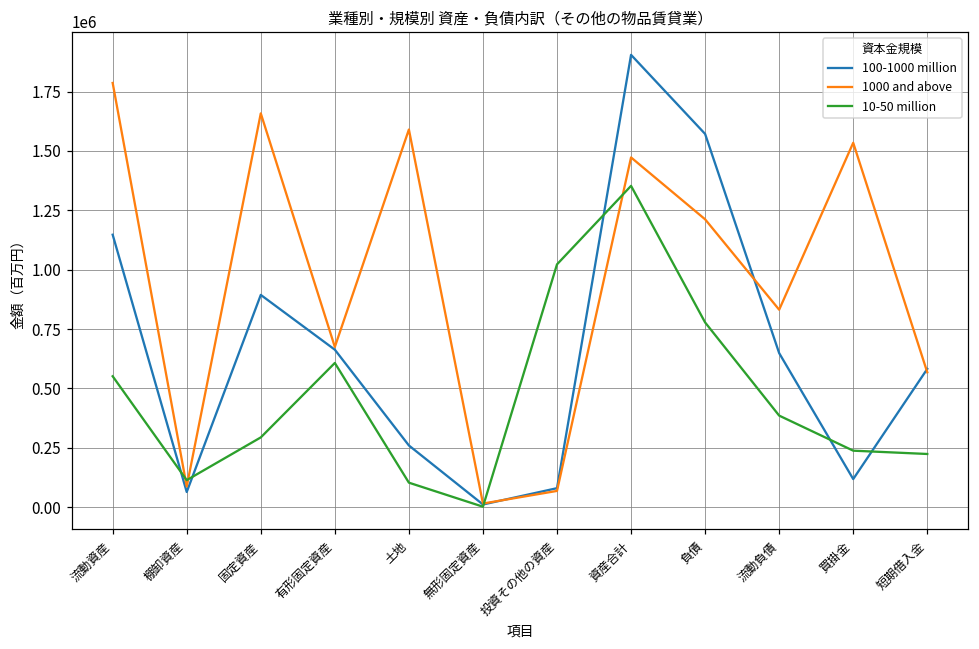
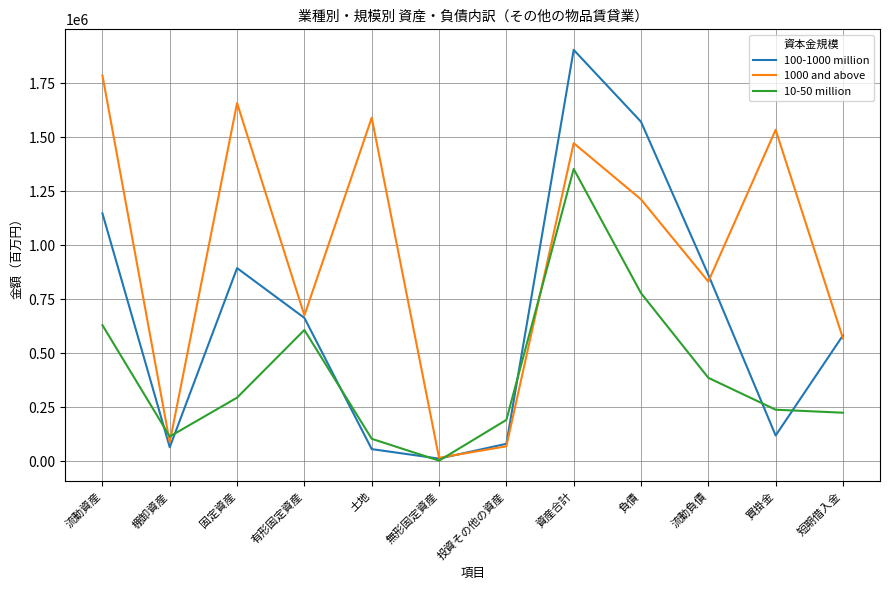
10-50 million, 流動資産: 550000 -> 630000
100-1000 million, 土地: 260000 -> 60000
10-50 million, 投資その他の資産: 1020000 -> 190000
100-1000 million, 流動負債: 650000 -> 860000
